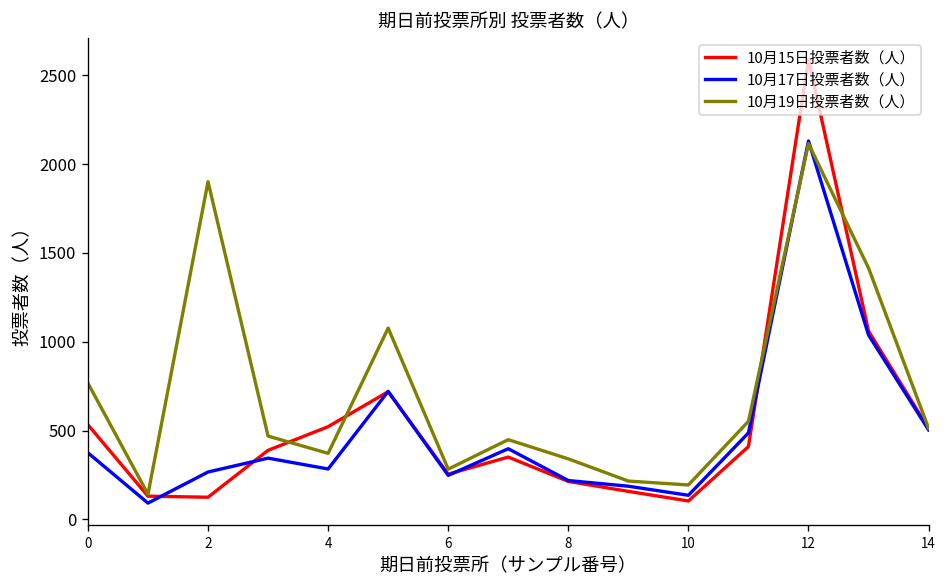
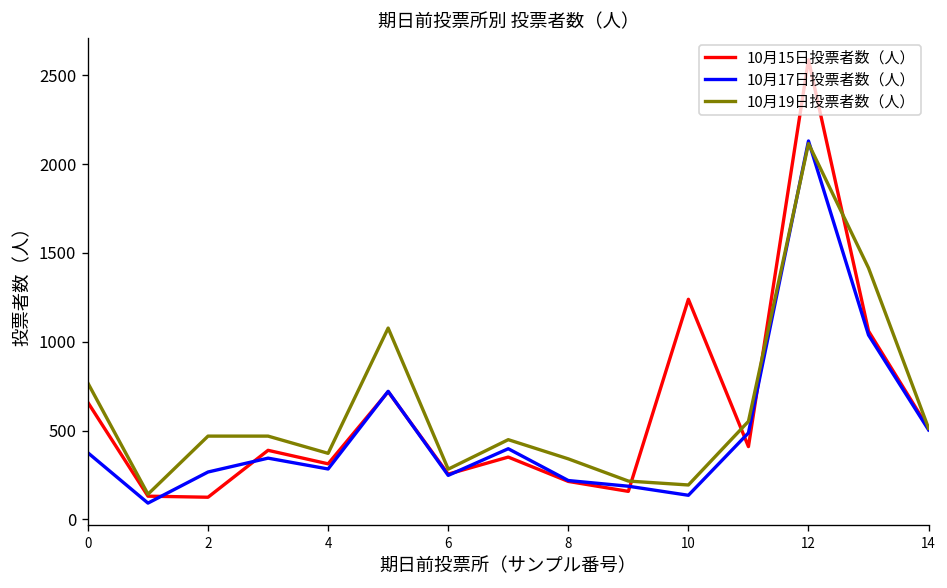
10月15日投票者数（人）, 0: 530 -> 660
10月19日投票者数（人）, 2: 1900 -> 470
10月15日投票者数（人）, 4: 520 -> 310
10月15日投票者数（人）, 10: 100 -> 1240
